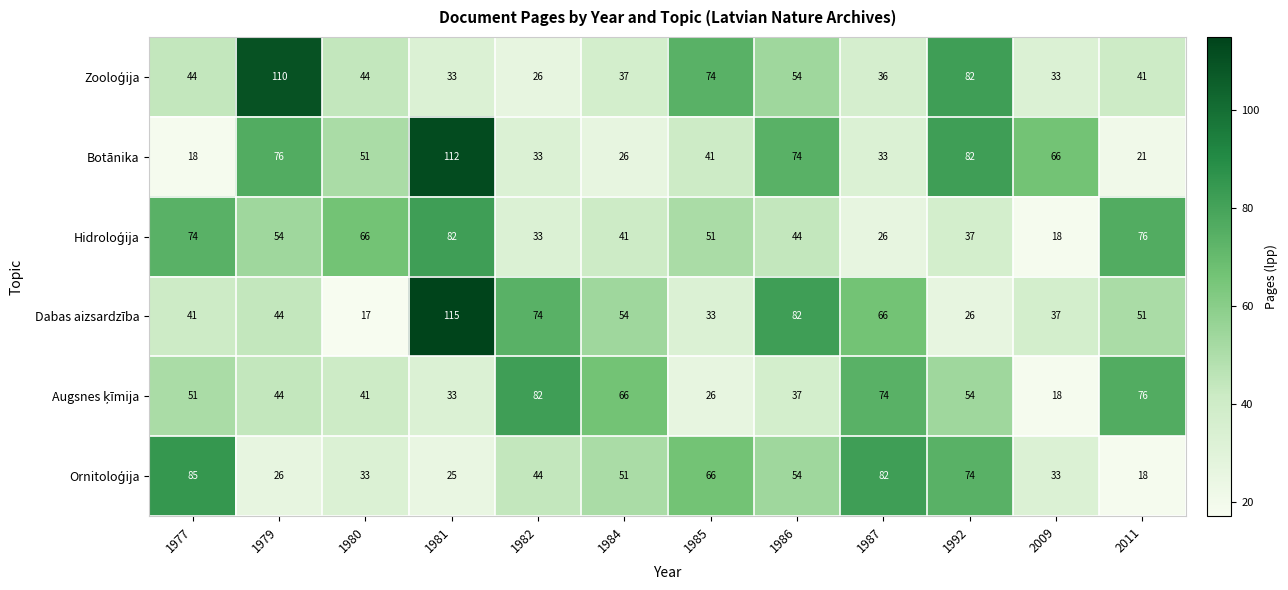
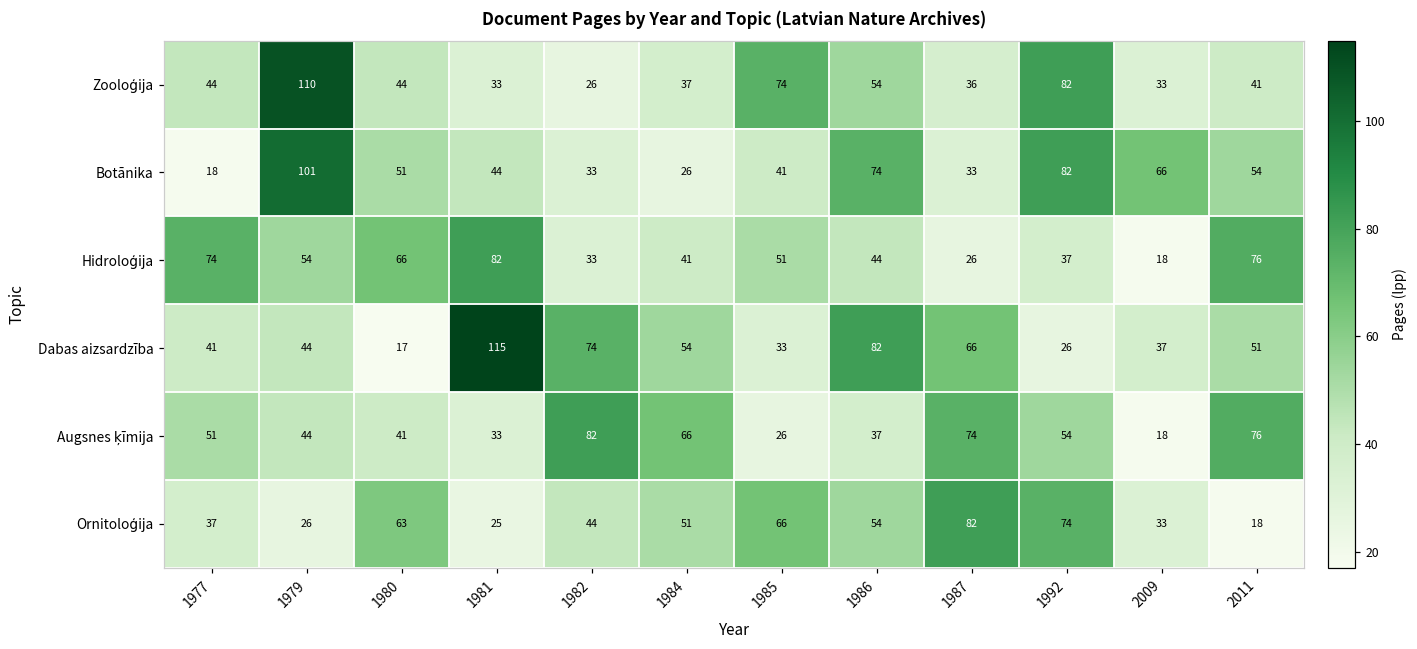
Botānika, 1979: 76 -> 101
Botānika, 1981: 112 -> 44
Botānika, 2011: 21 -> 54
Ornitoloģija, 1977: 85 -> 37
Ornitoloģija, 1980: 33 -> 63
